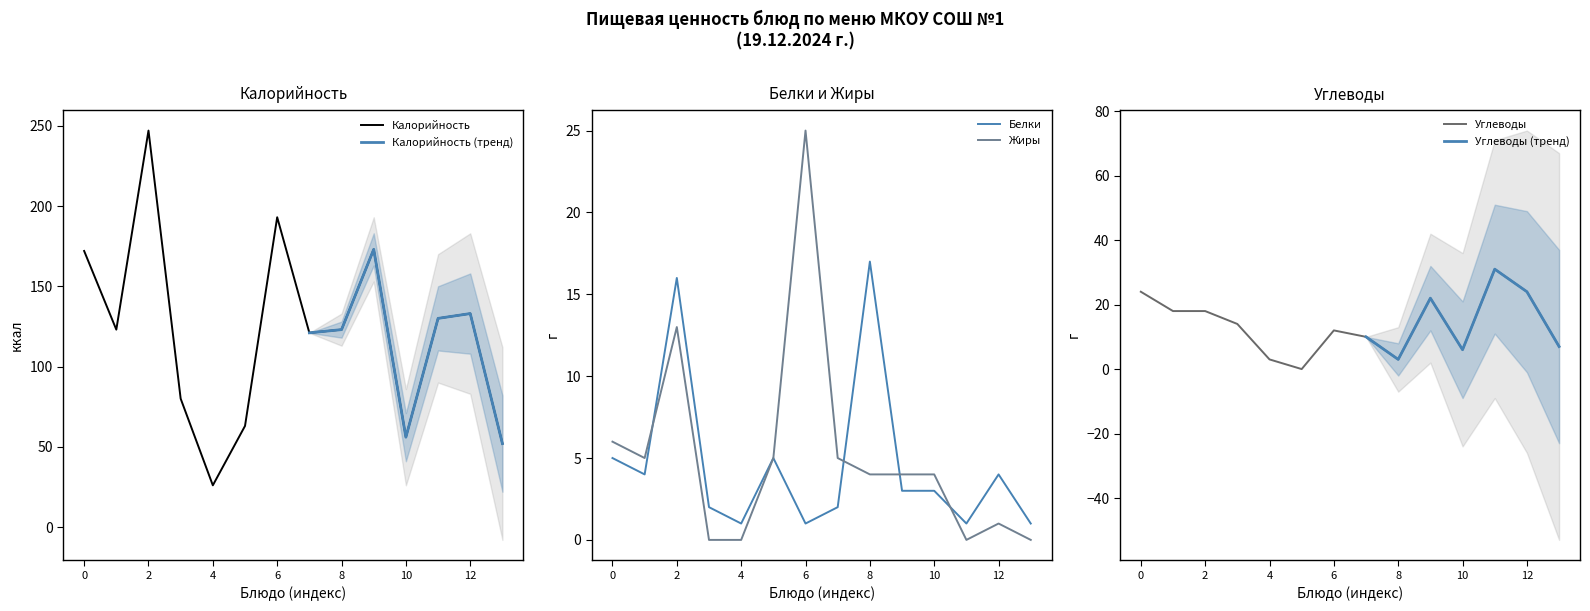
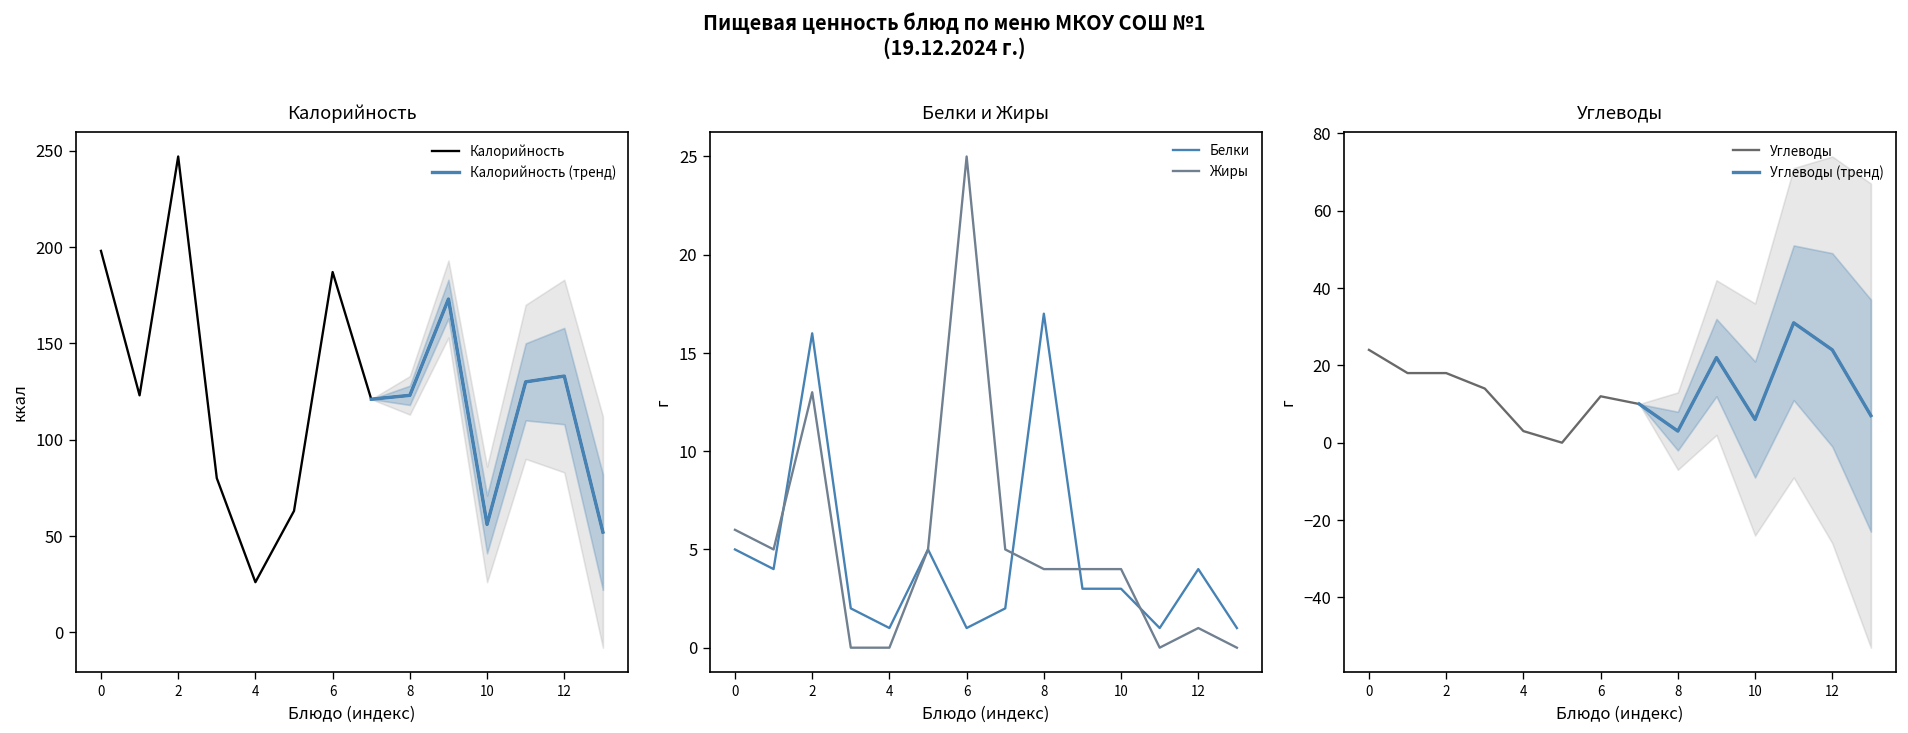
Калорийность, Калорийность, 0: 172 -> 198
Калорийность, Калорийность, 6: 193 -> 187
